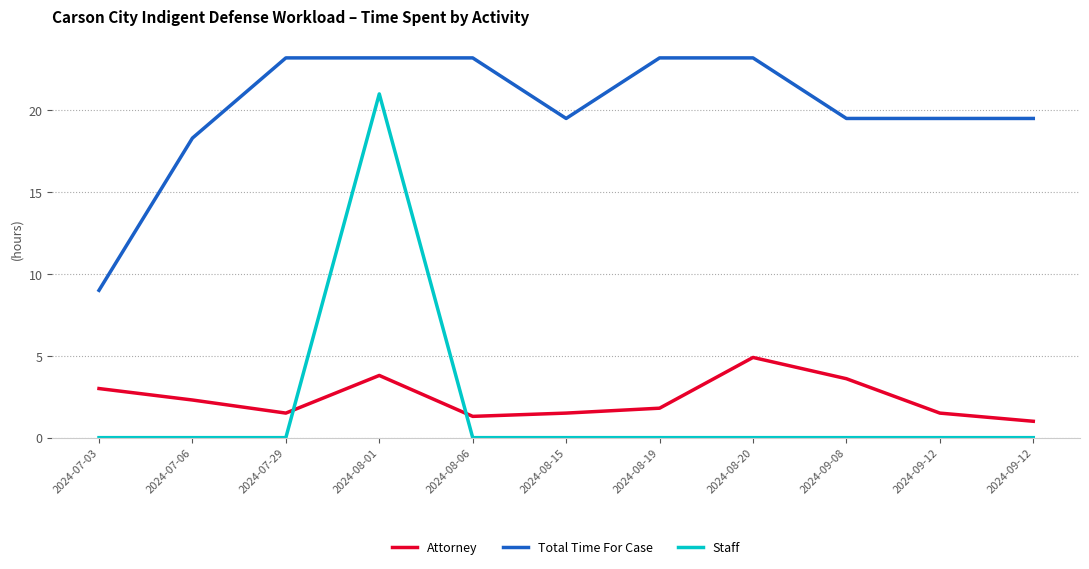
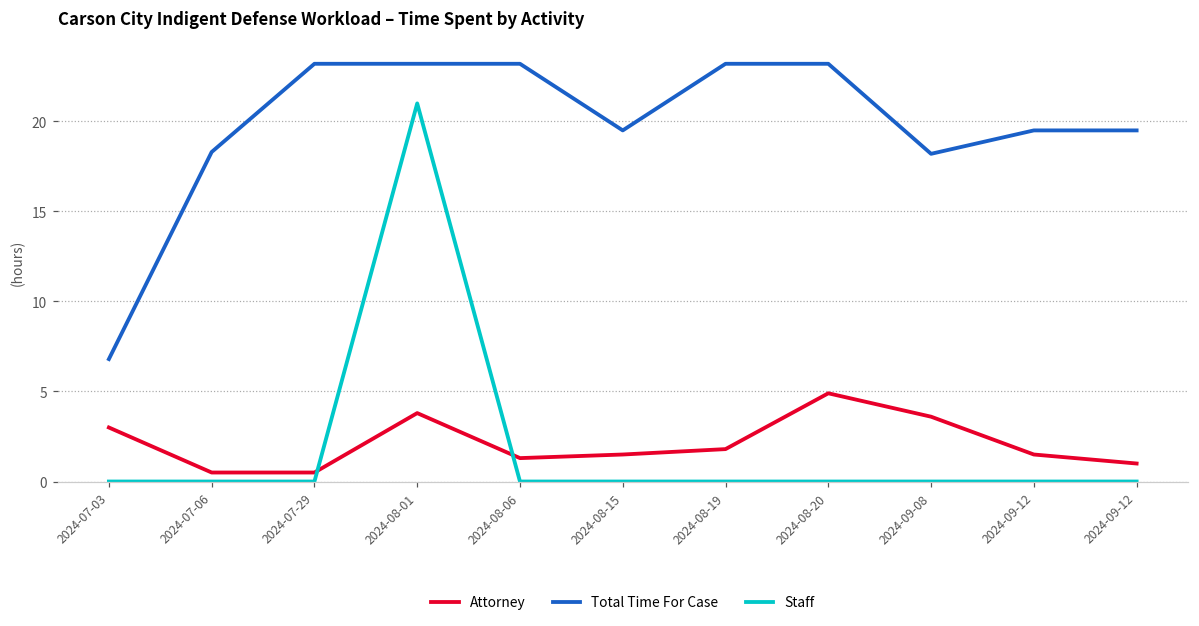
Total Time For Case, 2024-07-03: 9.0 -> 6.8
Attorney, 2024-07-06: 2.3 -> 0.5
Attorney, 2024-07-29: 1.5 -> 0.5
Total Time For Case, 2024-09-08: 19.5 -> 18.2
